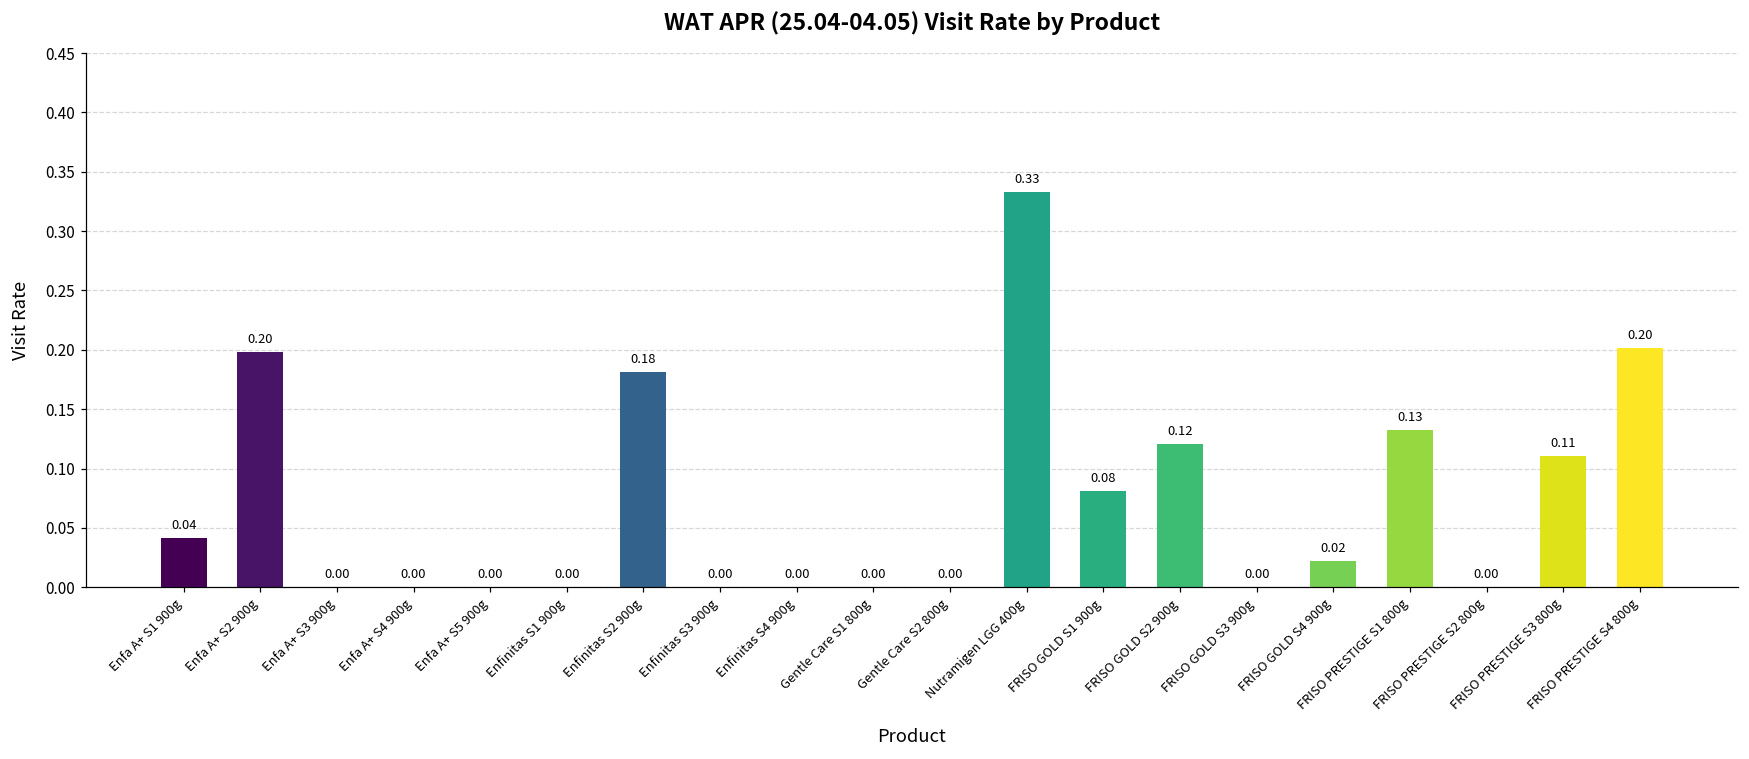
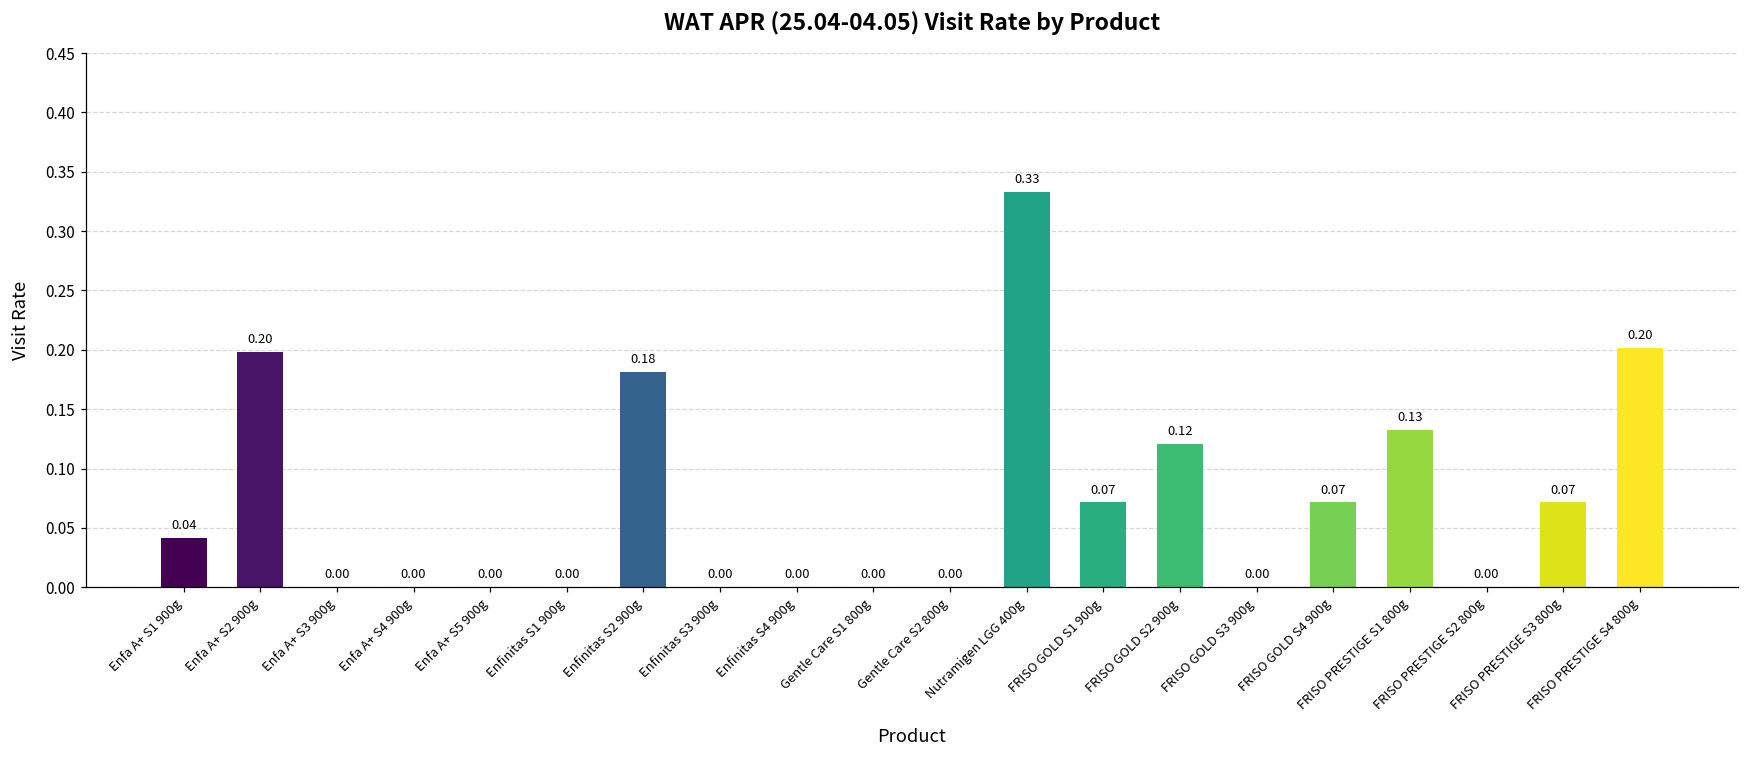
FRISO GOLD S1 900g: 0.08 -> 0.07
FRISO GOLD S4 900g: 0.02 -> 0.07
FRISO PRESTIGE S3 800g: 0.11 -> 0.07
